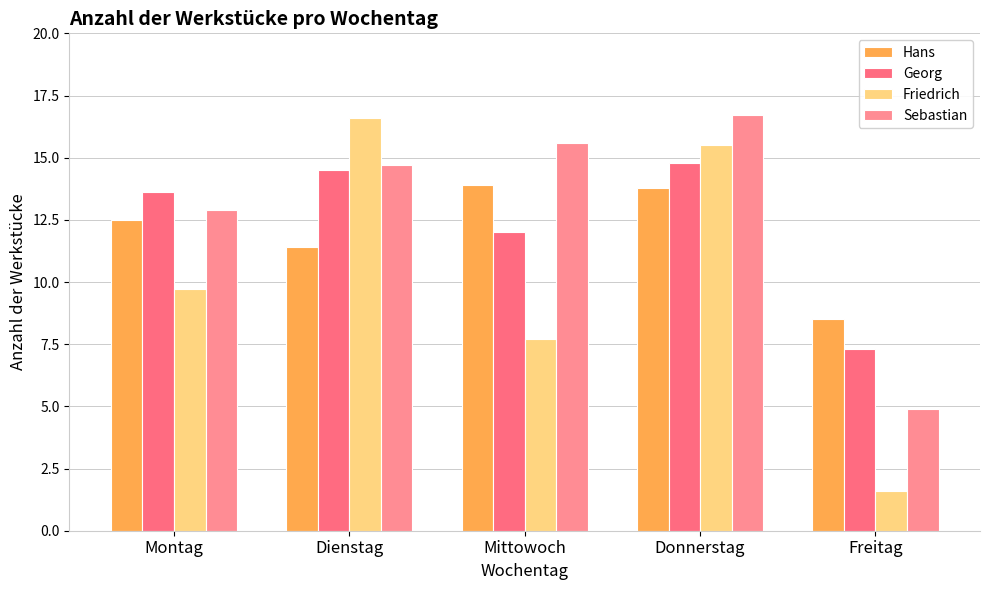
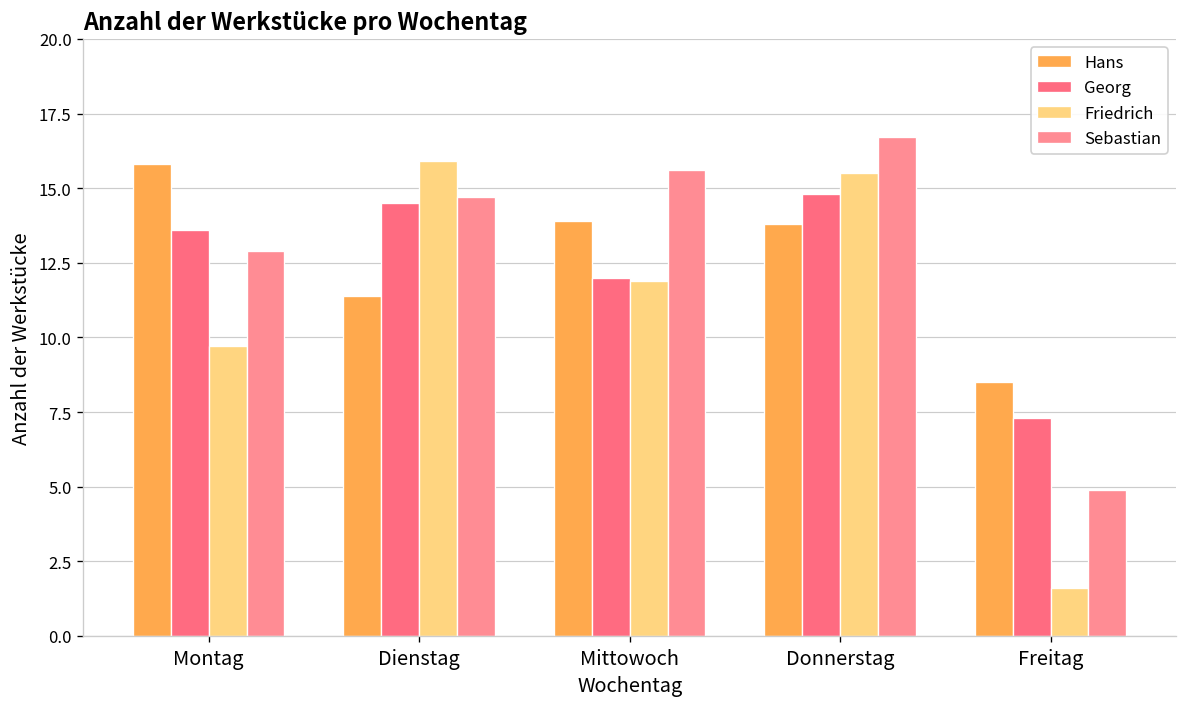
Hans, Montag: 12.5 -> 15.8
Friedrich, Dienstag: 16.6 -> 15.9
Friedrich, Mittowoch: 7.7 -> 11.9
